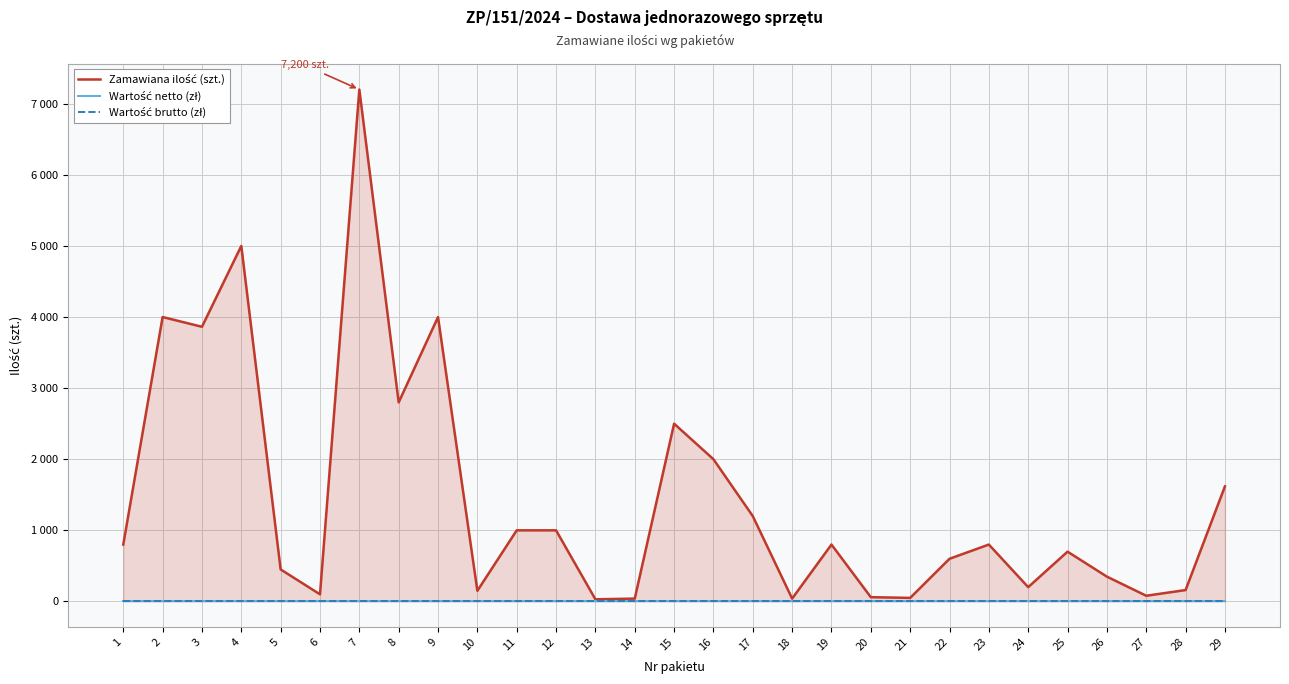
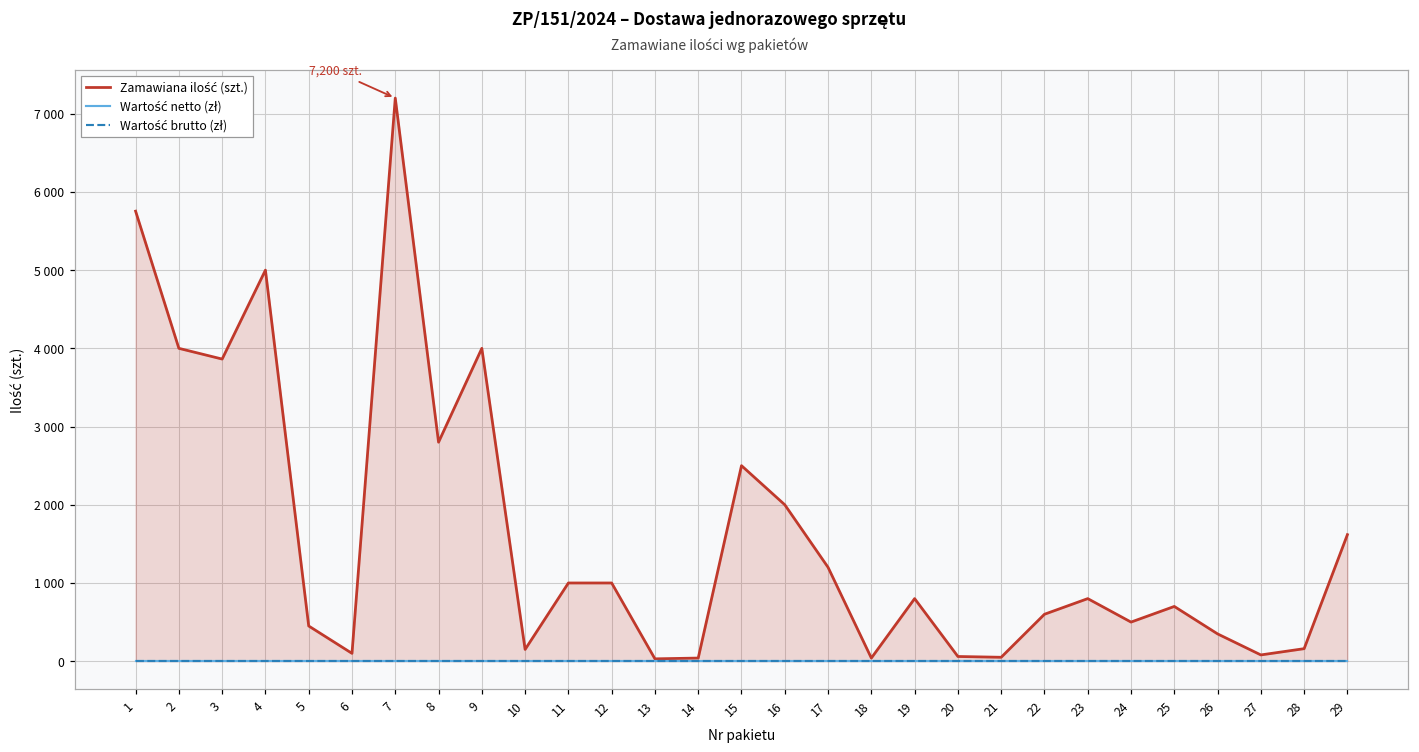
Zamawiana ilość (szt.), 1: 800 -> 5800
Zamawiana ilość (szt.), 24: 200 -> 500
